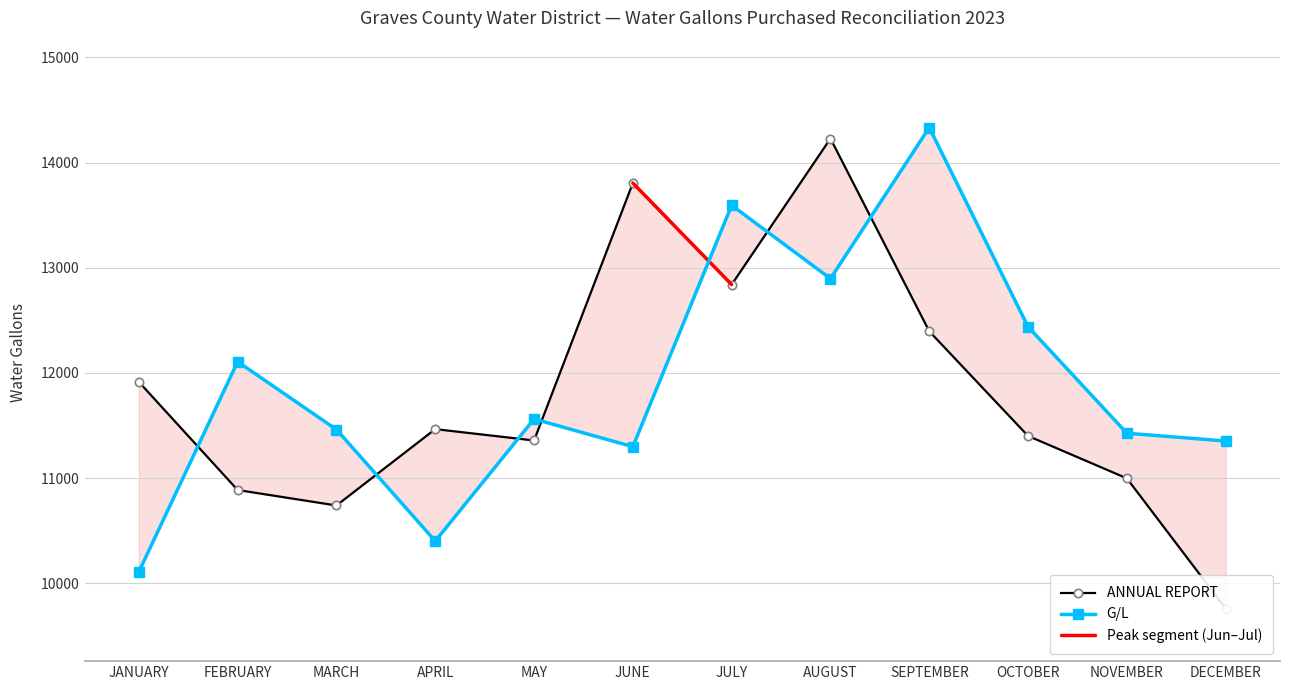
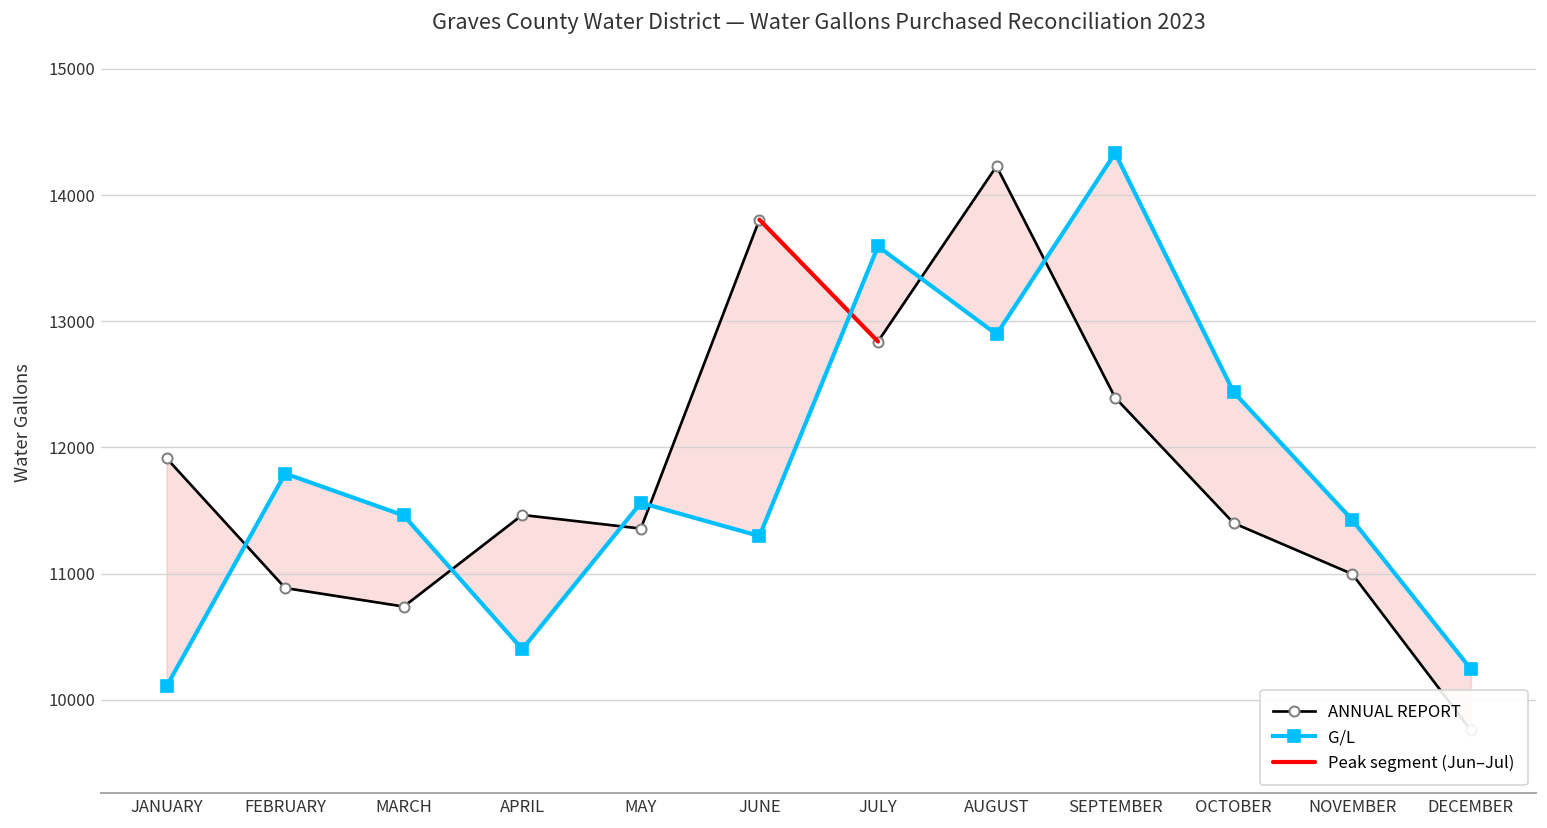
G/L, FEBRUARY: 12110 -> 11790
G/L, DECEMBER: 11350 -> 10250
